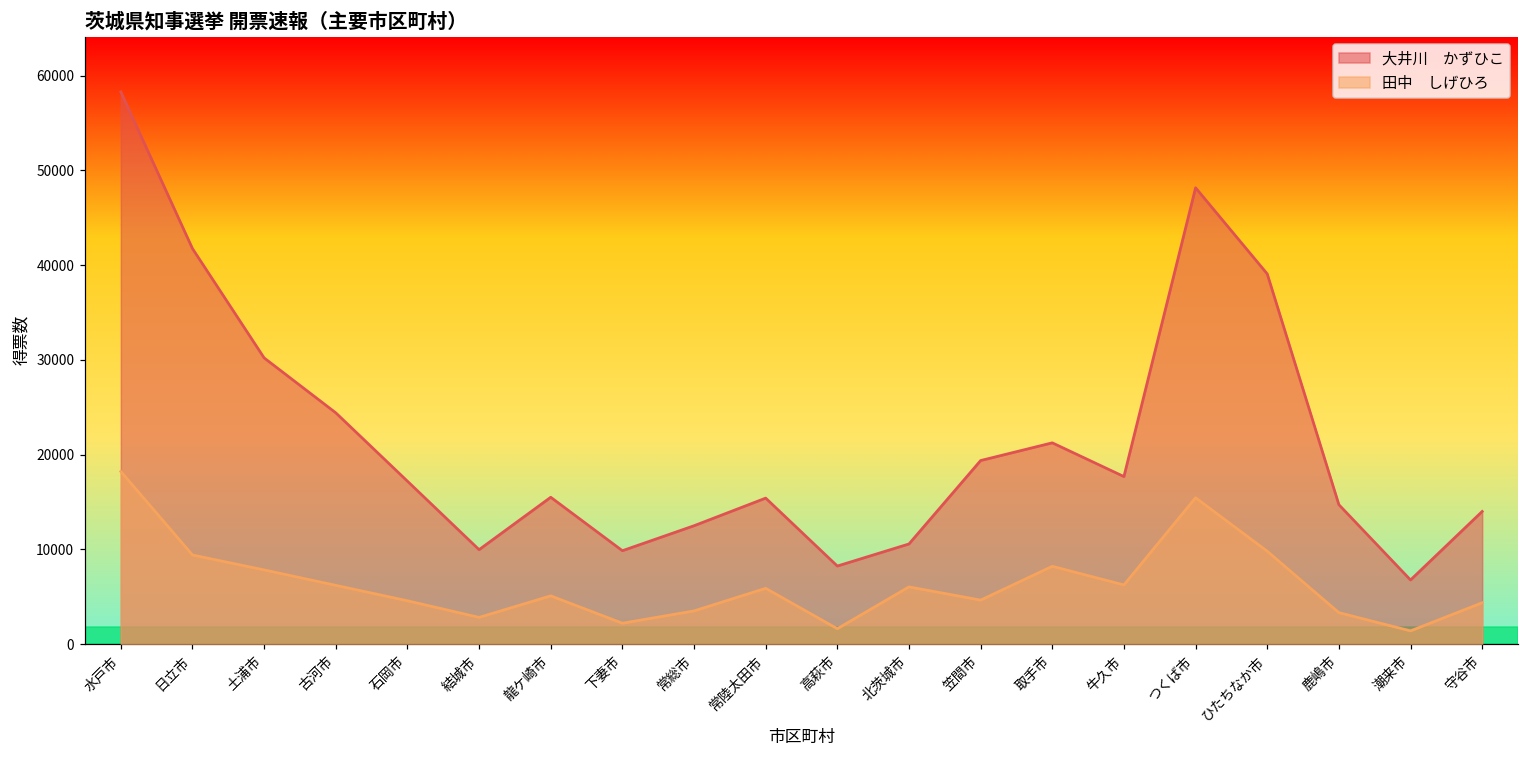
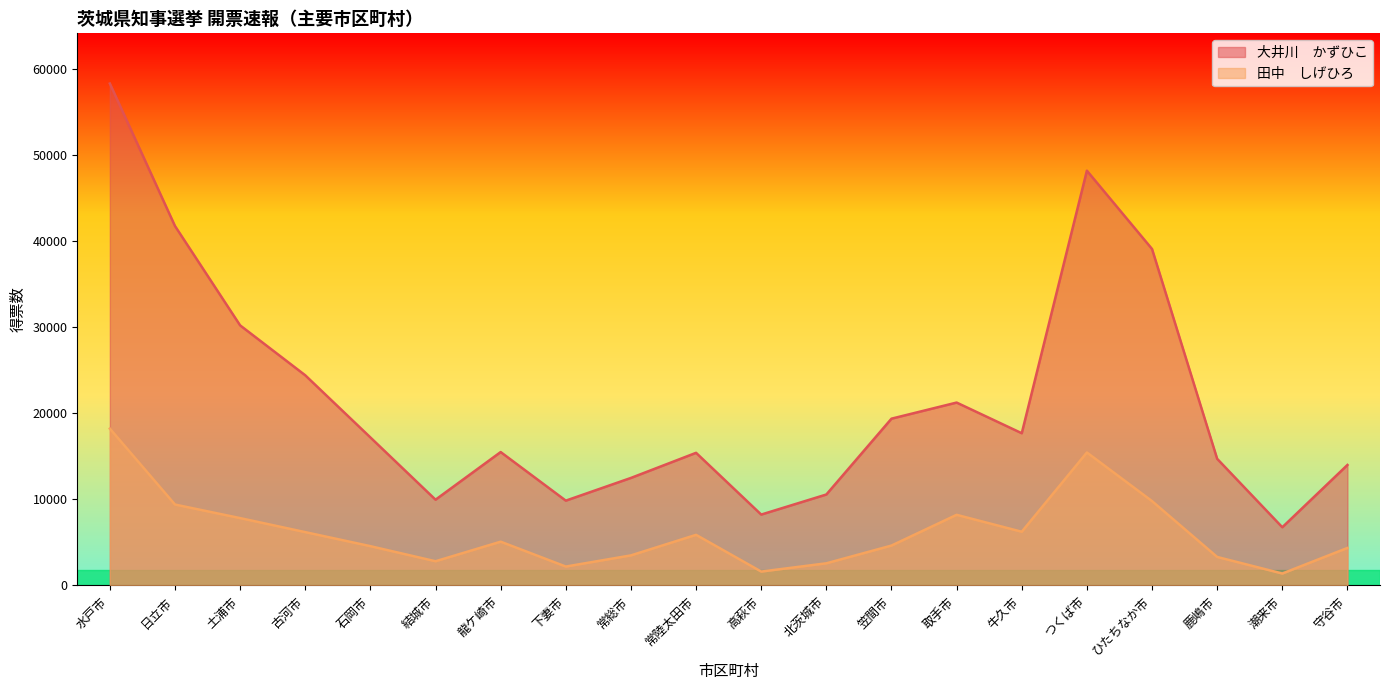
田中 しげひろ, 北茨城市: 6000 -> 3000
